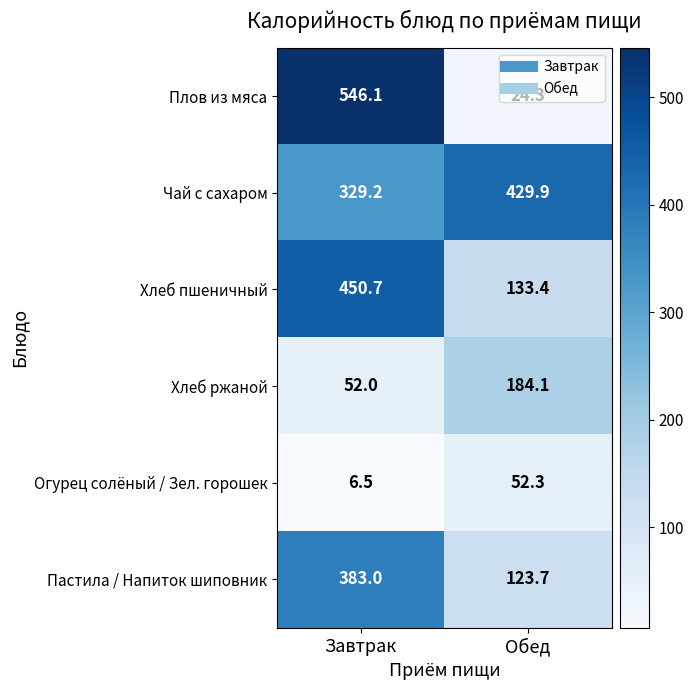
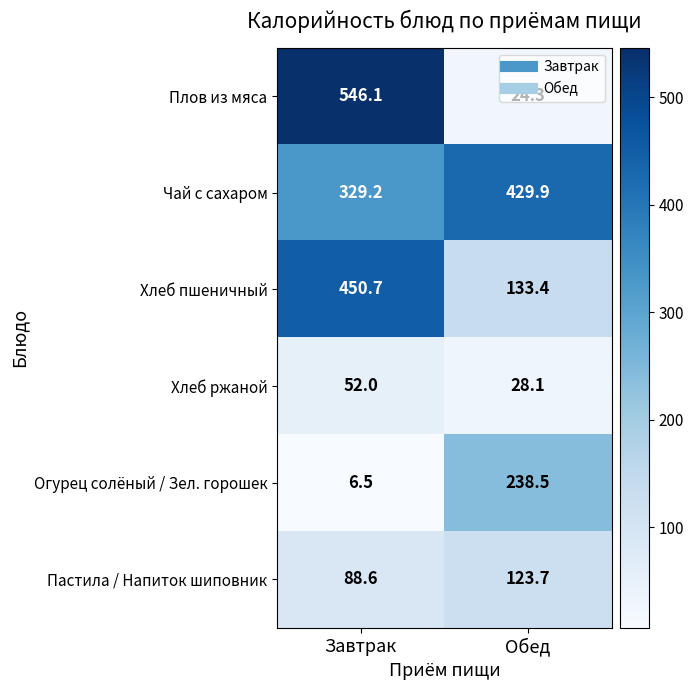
Хлеб ржаной, Обед: 184.1 -> 28.1
Огурец солёный / Зел. горошек, Обед: 52.3 -> 238.5
Пастила / Напиток шиповник, Завтрак: 383.0 -> 88.6
